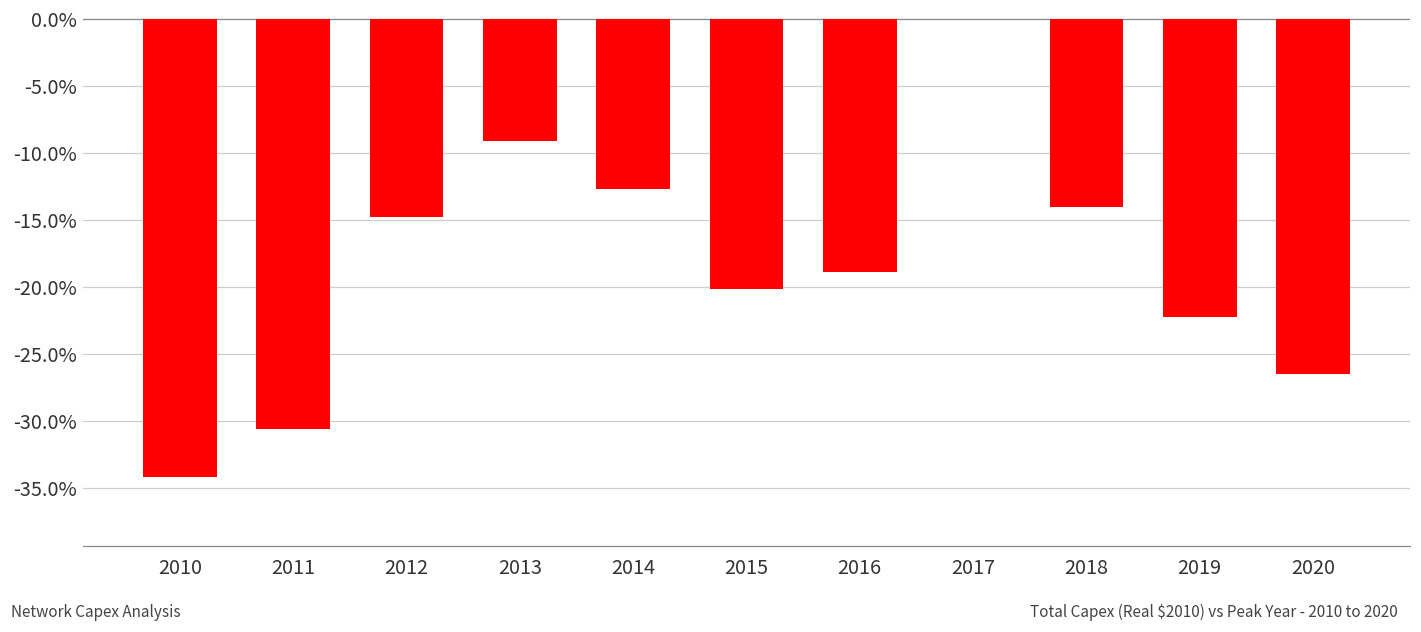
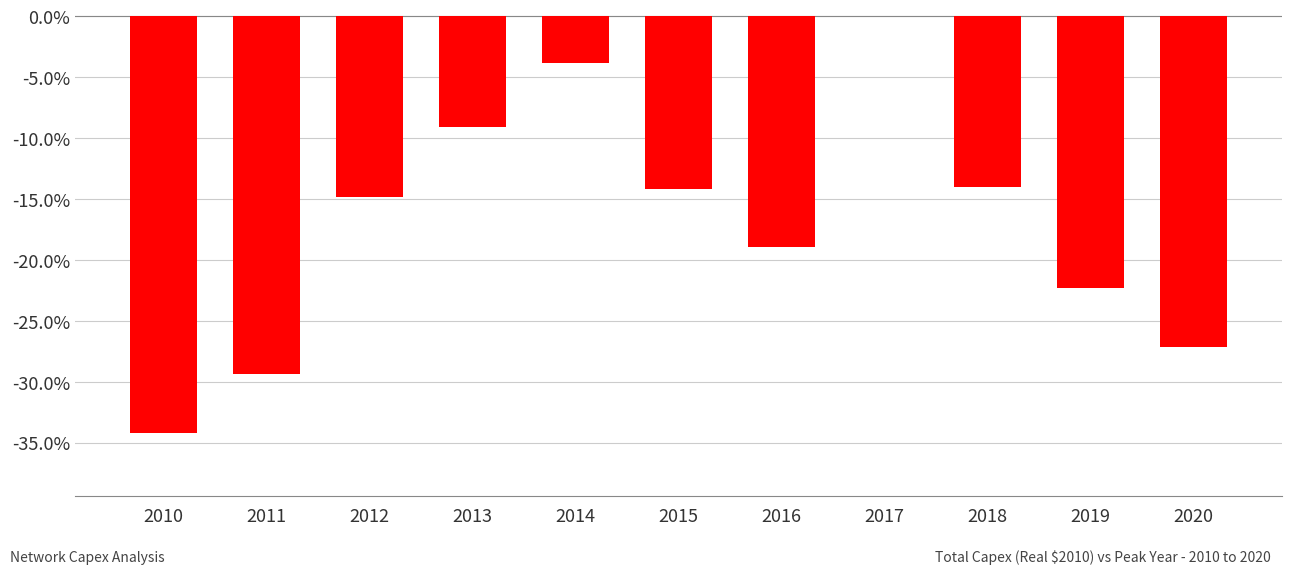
2011: -30.6% -> -29.4%
2014: -12.7% -> -3.9%
2015: -20.2% -> -14.2%
2020: -26.5% -> -27.2%
